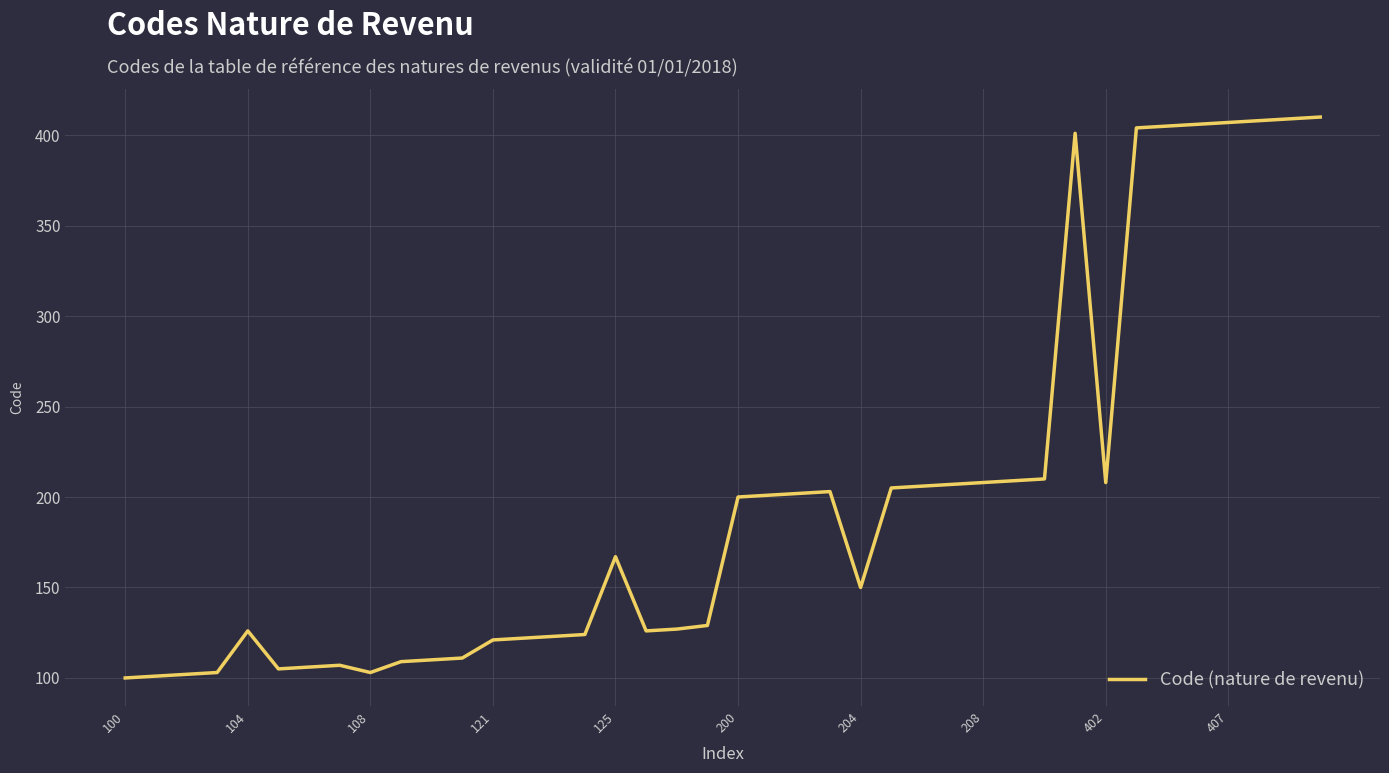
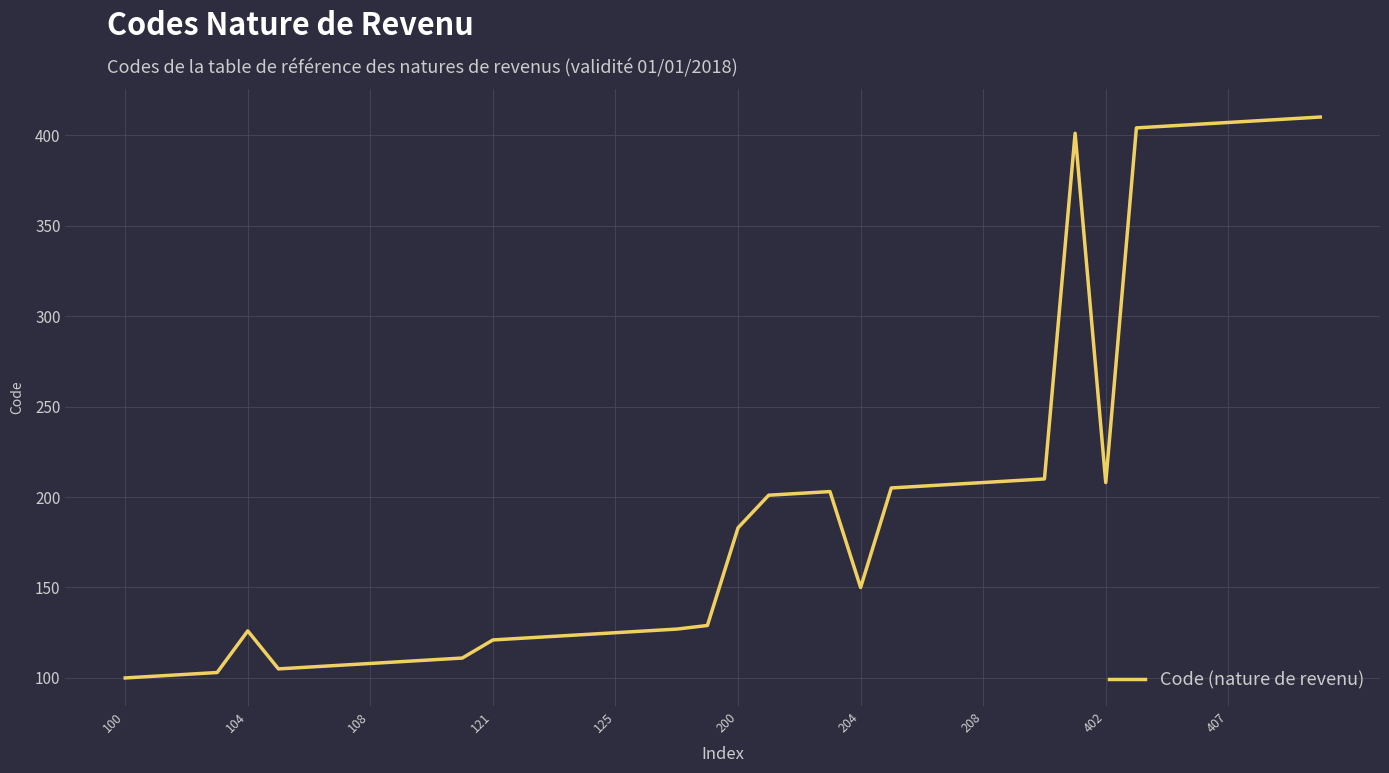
108: 103 -> 108
125: 167 -> 125
200: 200 -> 183
